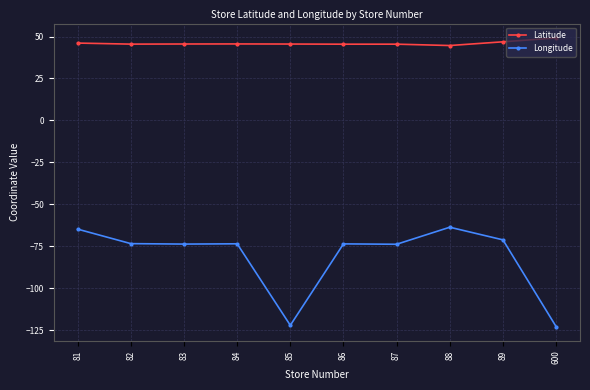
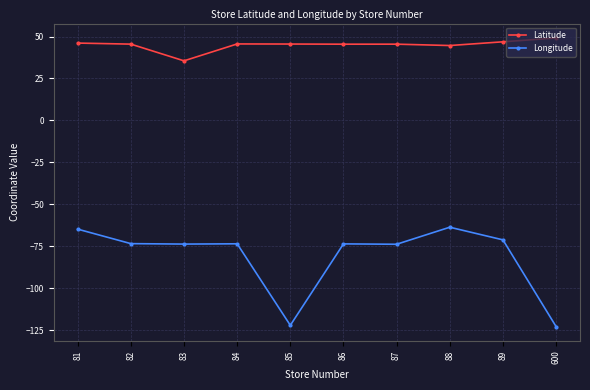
Latitude, 83: 46 -> 36
